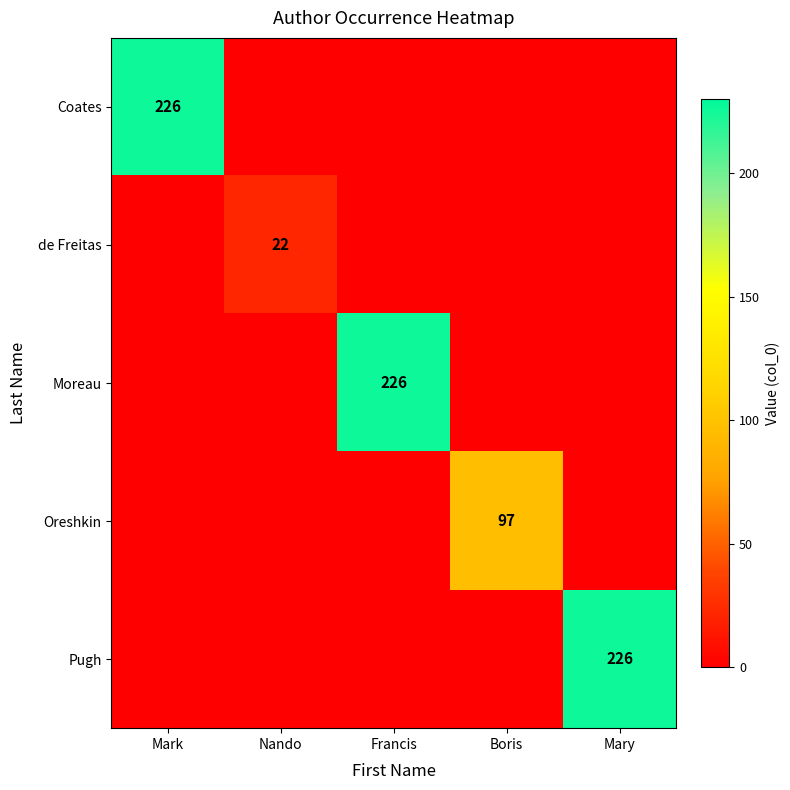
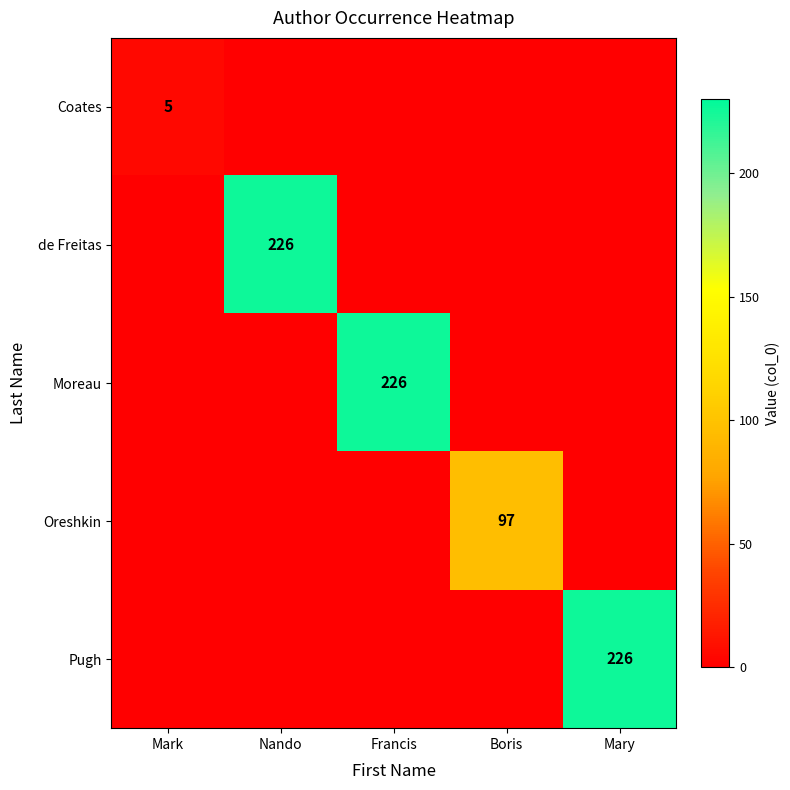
Coates, Mark: 226 -> 5
de Freitas, Nando: 22 -> 226
